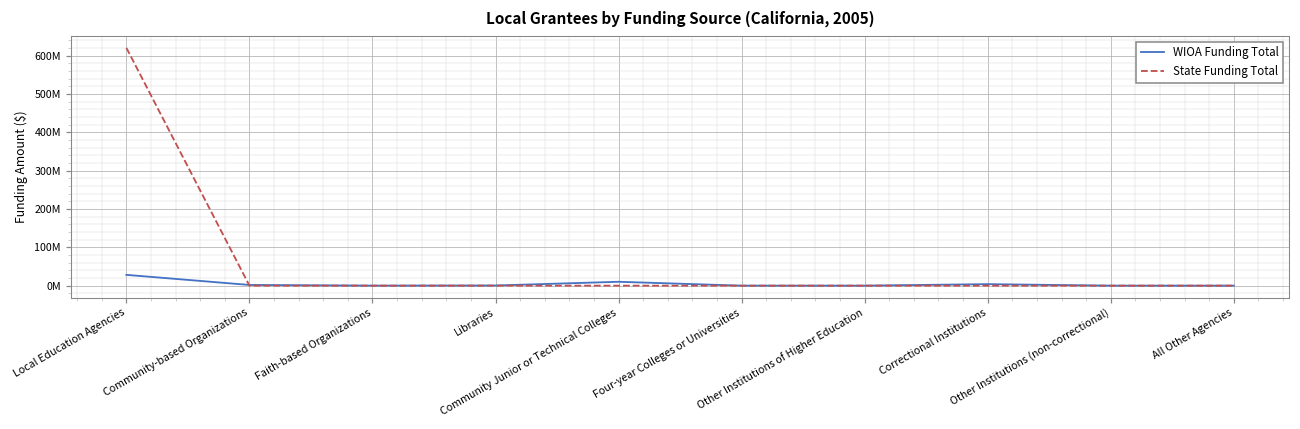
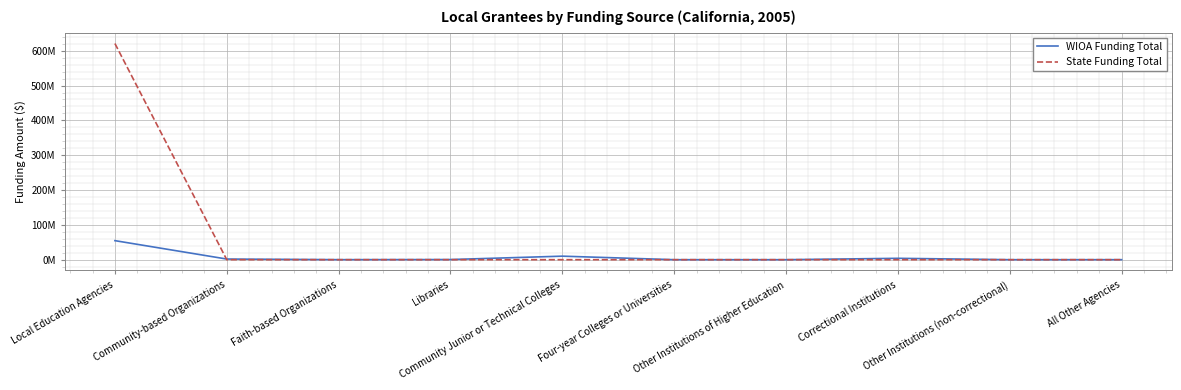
WIOA Funding Total, Local Education Agencies: 30000000 -> 50000000
